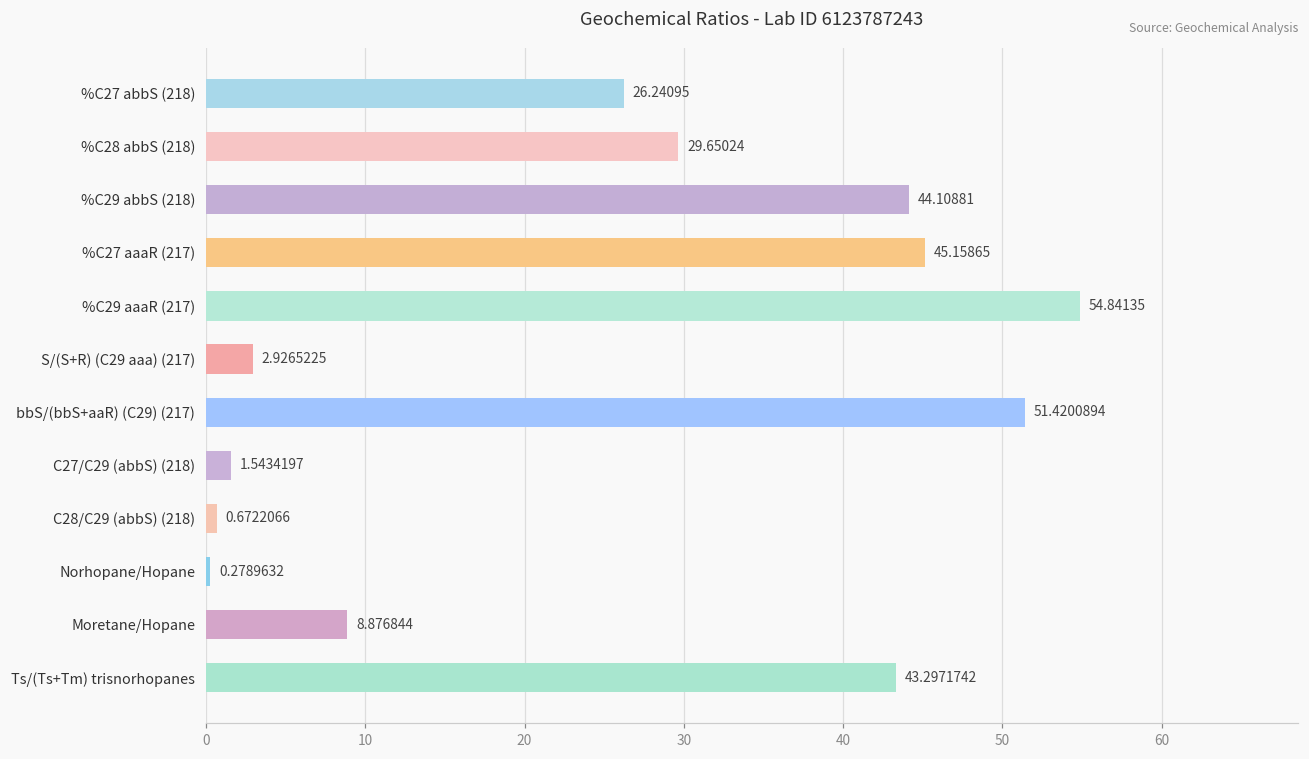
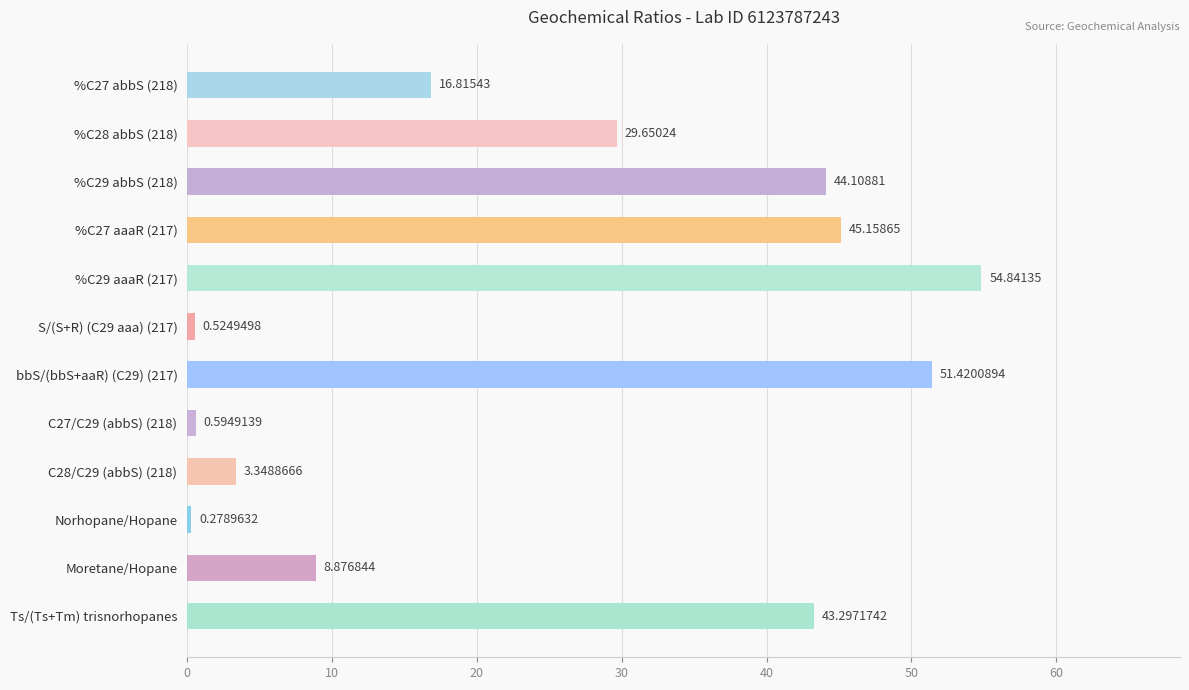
%C27 abbS (218): 26.24095 -> 16.81543
S/(S+R) (C29 aaa) (217): 2.9265225 -> 0.5249498
C27/C29 (abbS) (218): 1.5434197 -> 0.5949139
C28/C29 (abbS) (218): 0.6722066 -> 3.3488666
